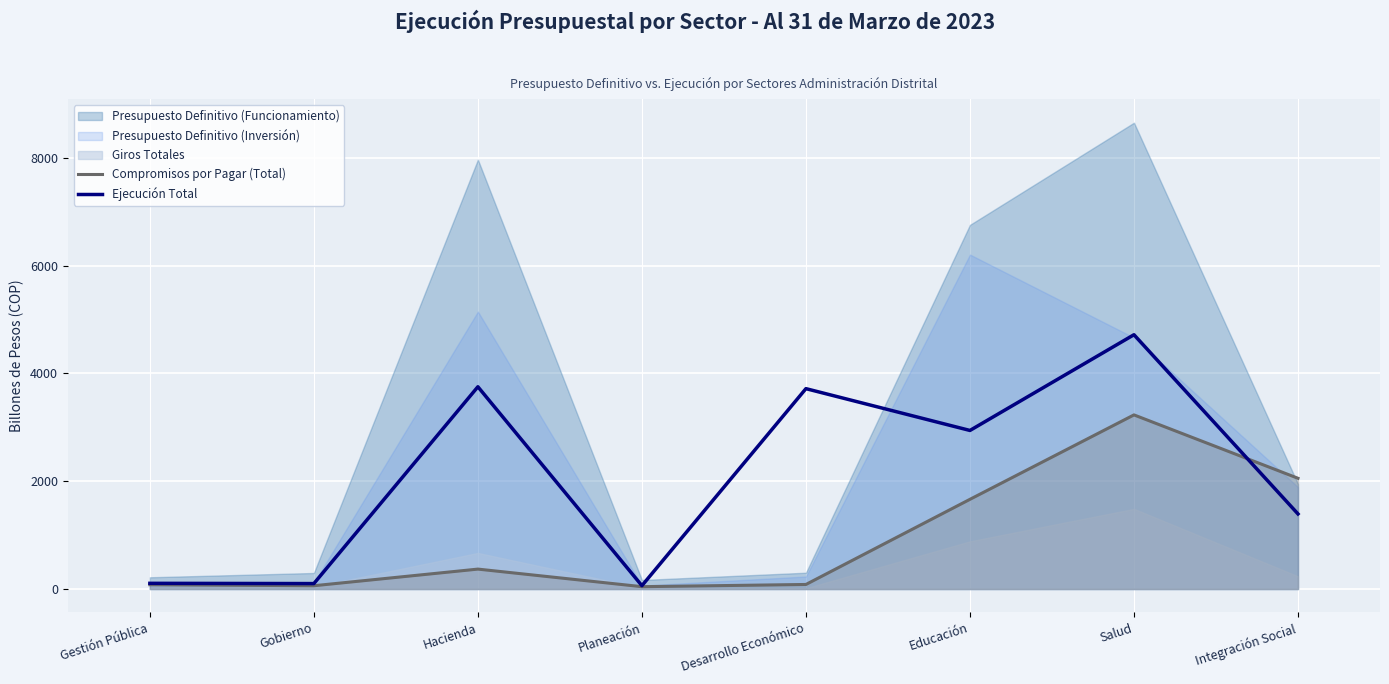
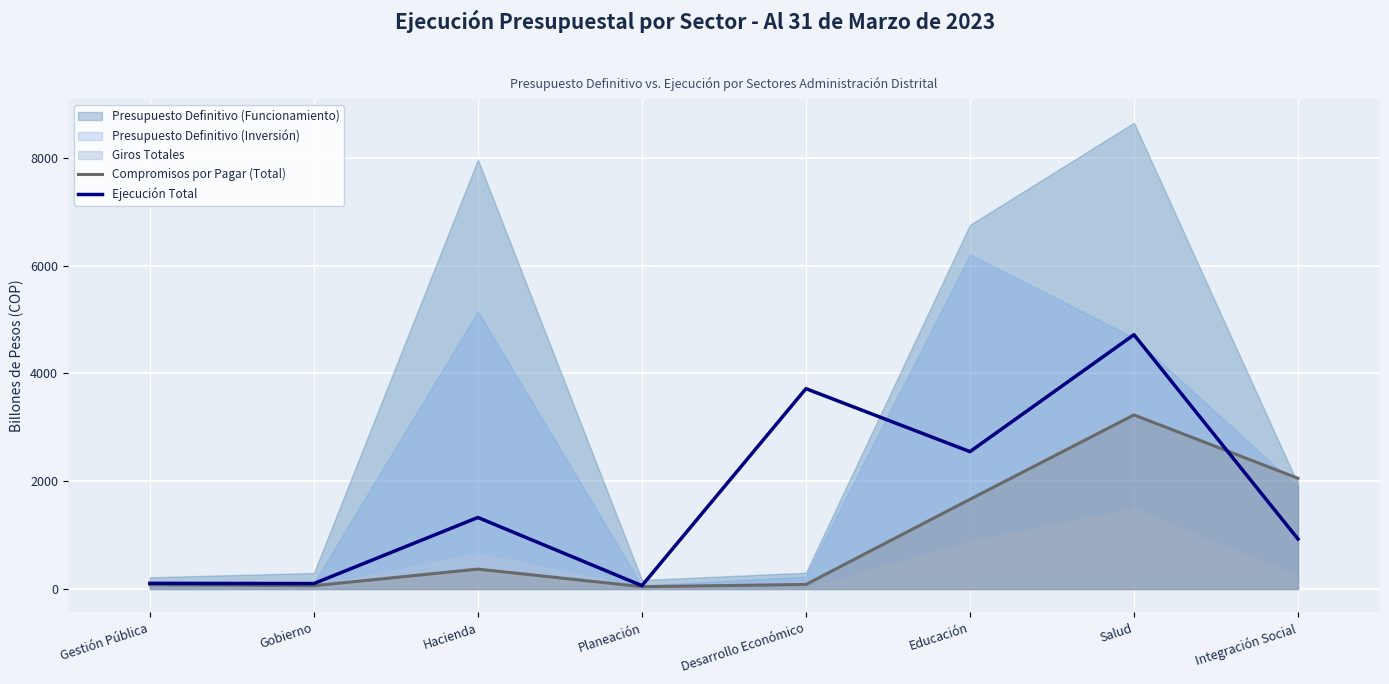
Ejecución Total, Hacienda: 3800 -> 1300
Ejecución Total, Educación: 2900 -> 2500
Ejecución Total, Integración Social: 1400 -> 900
